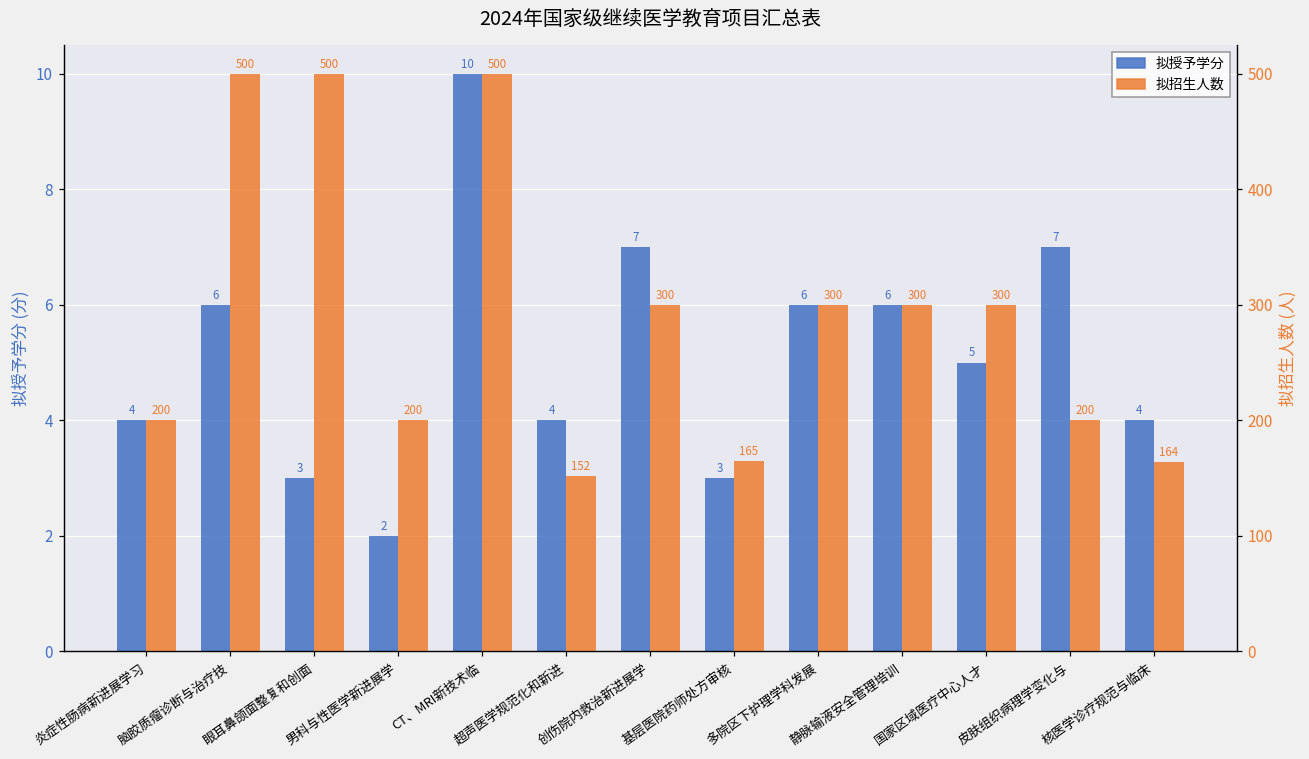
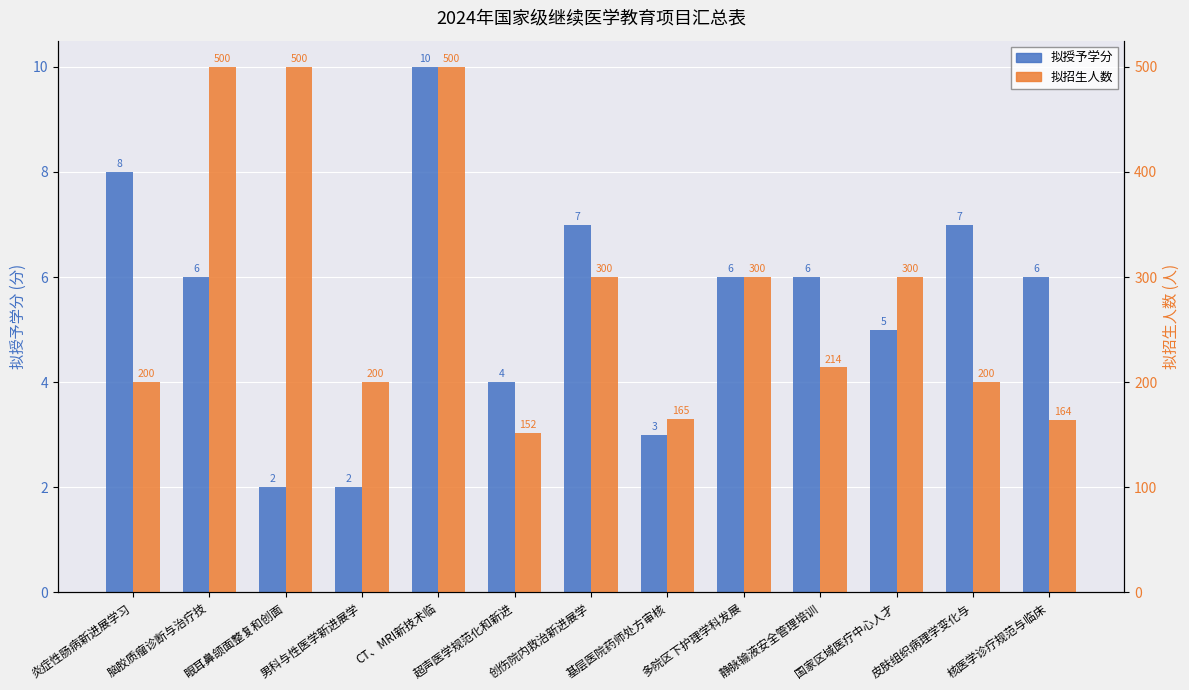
拟授予学分, 炎症性肠病新进展学习: 4 -> 8
拟授予学分, 眼耳鼻颌面整复和创面: 3 -> 2
拟授予学分, 核医学诊疗规范与临床: 4 -> 6
拟招生人数, 静脉输液安全管理培训: 300 -> 214
